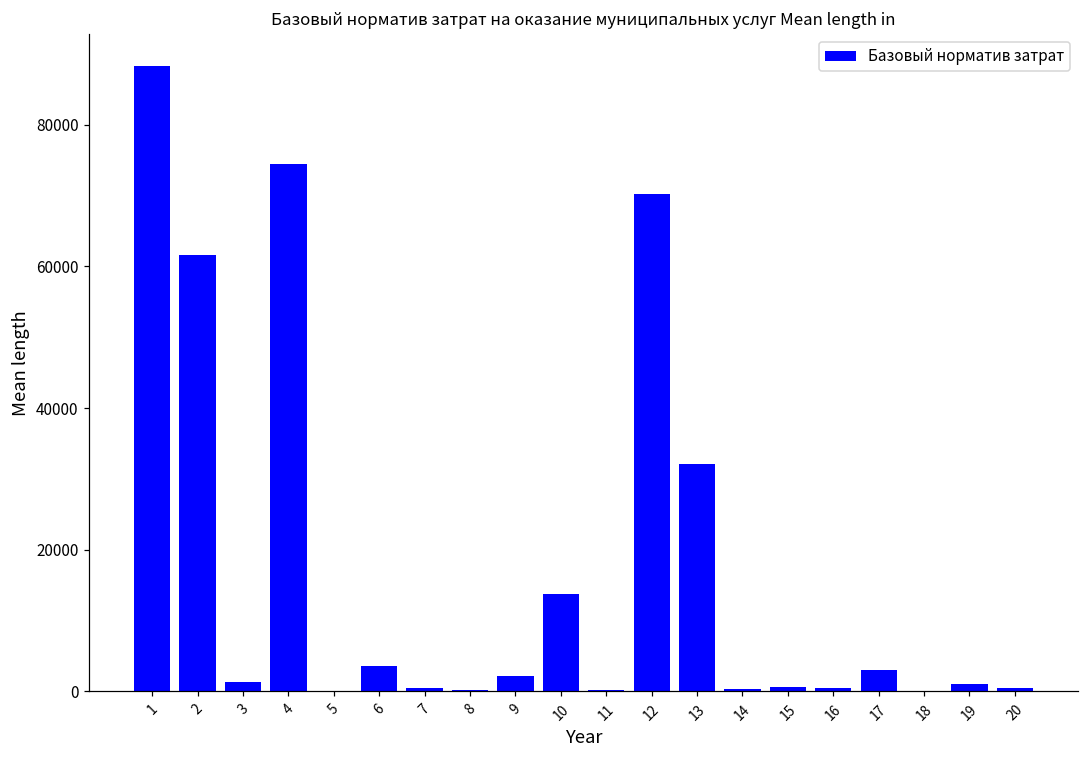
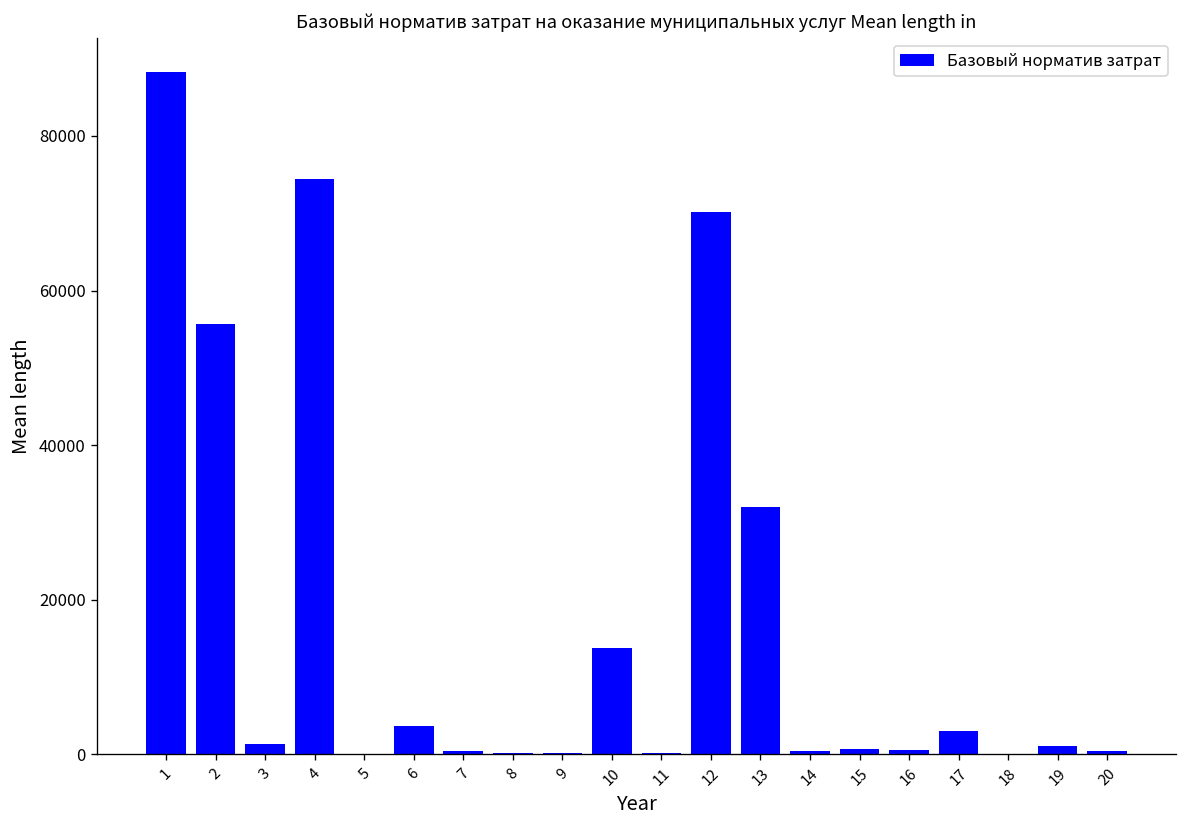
2: 62000 -> 56000
9: 2000 -> 0
